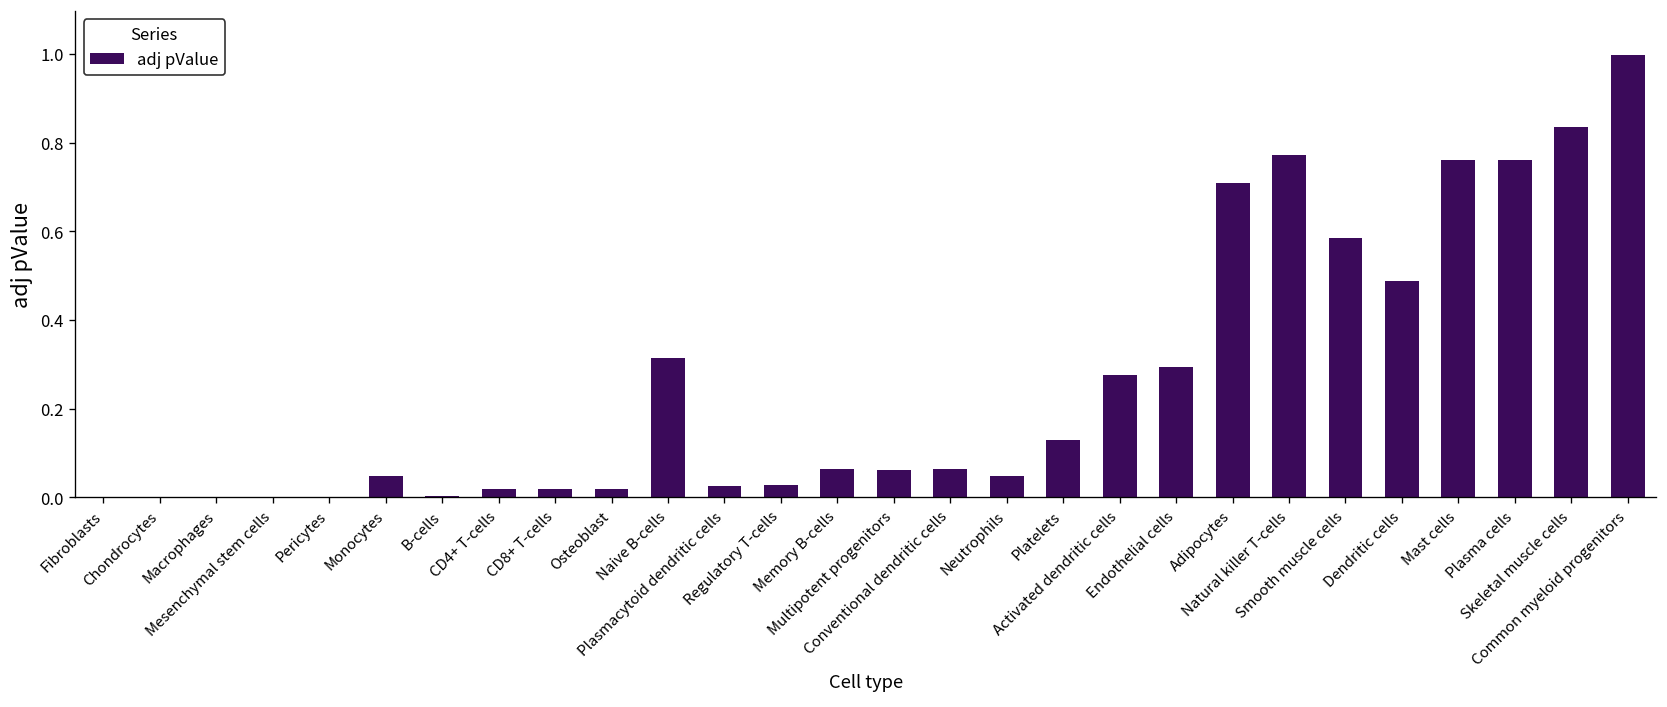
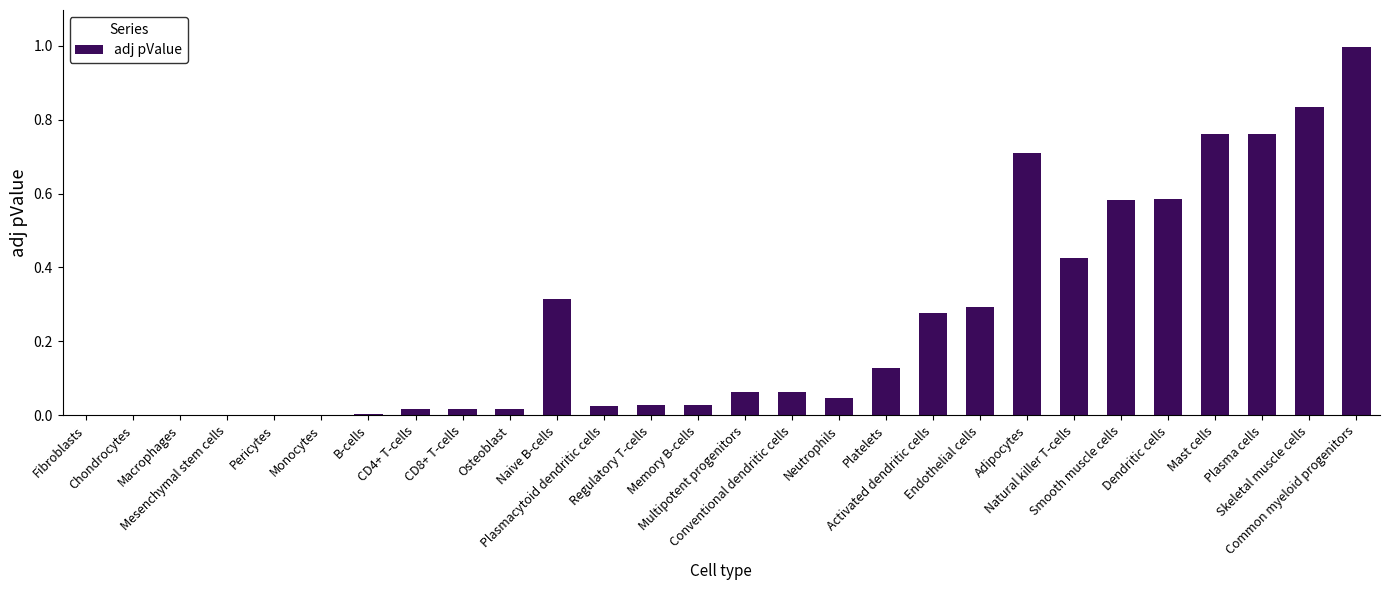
Monocytes: 0.05 -> 0.00
Memory B-cells: 0.06 -> 0.03
Natural killer T-cells: 0.77 -> 0.43
Dendritic cells: 0.49 -> 0.59
